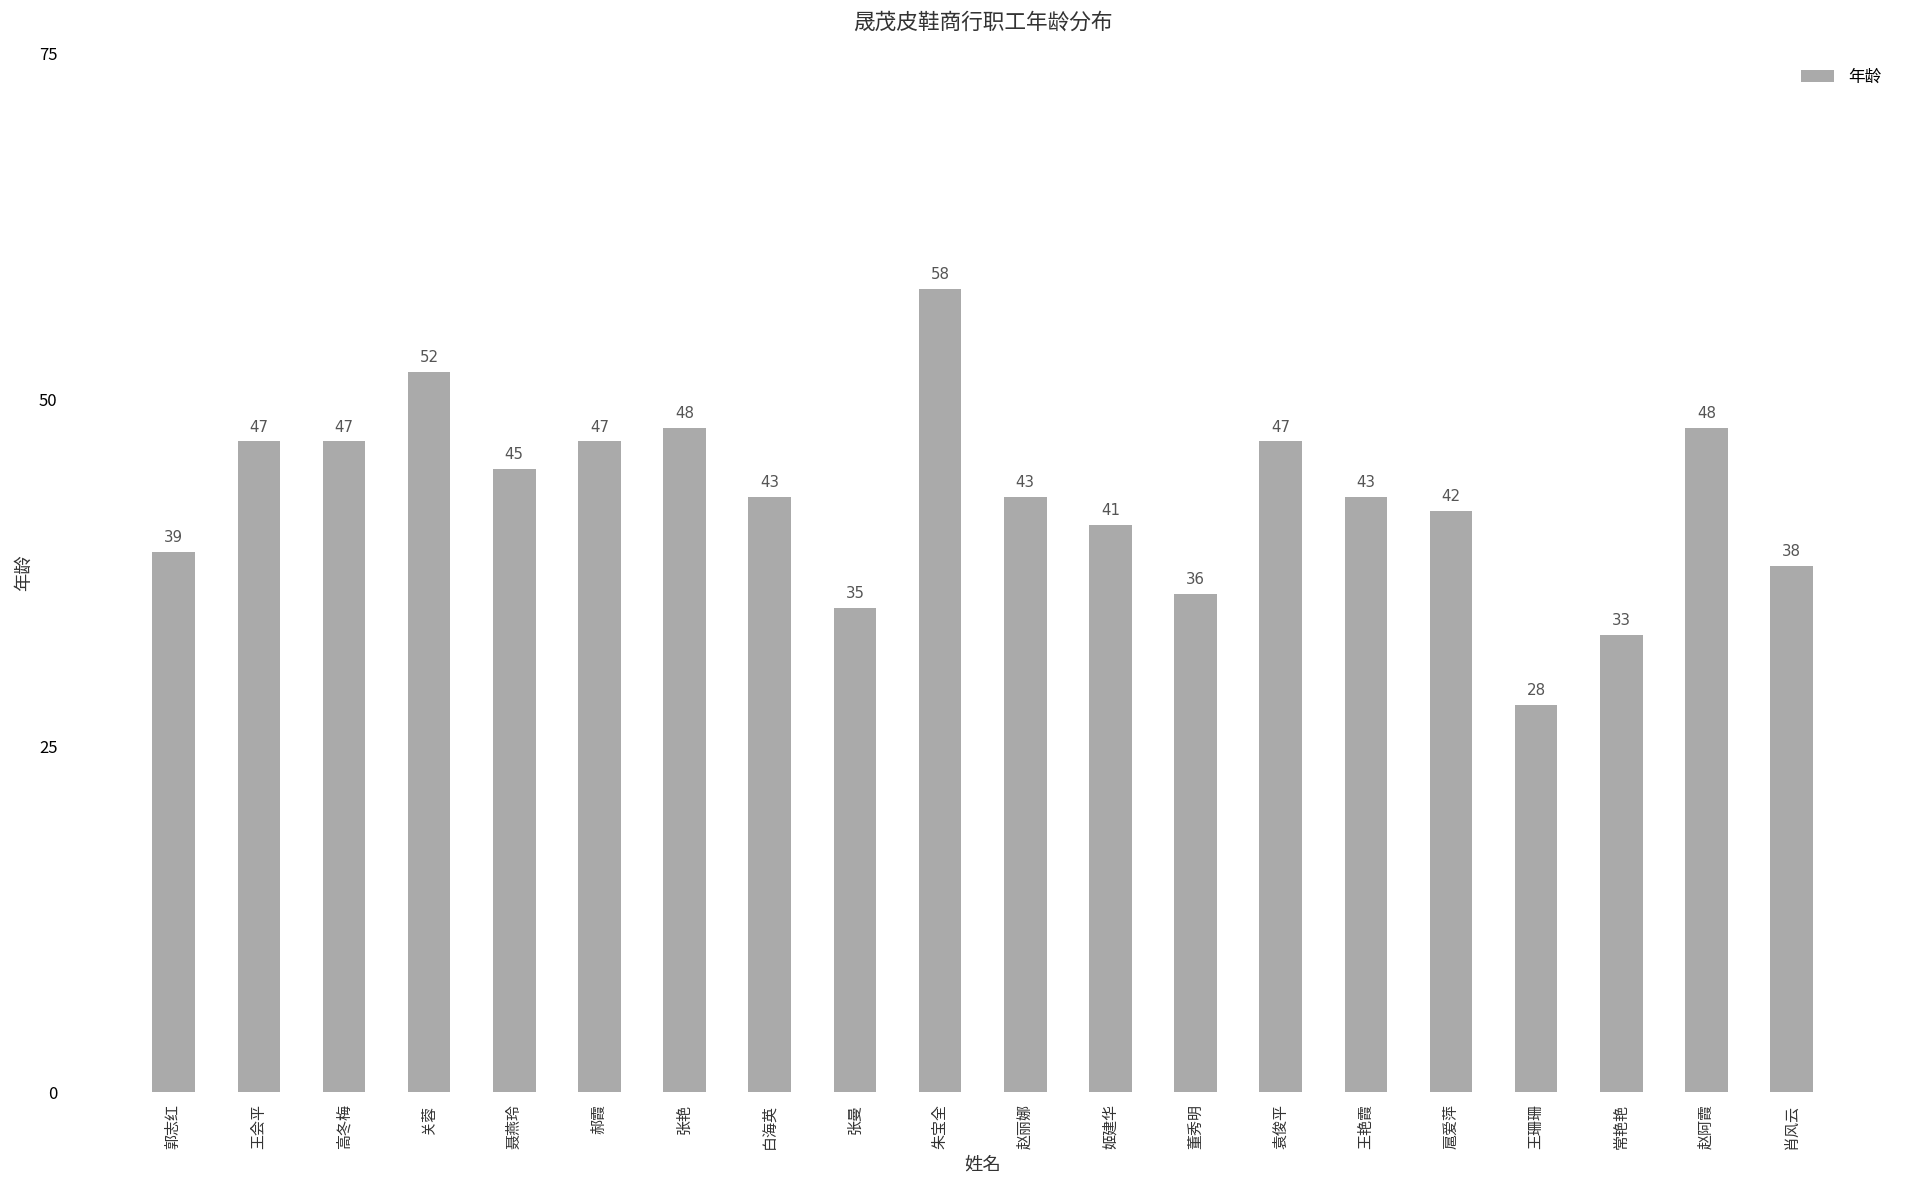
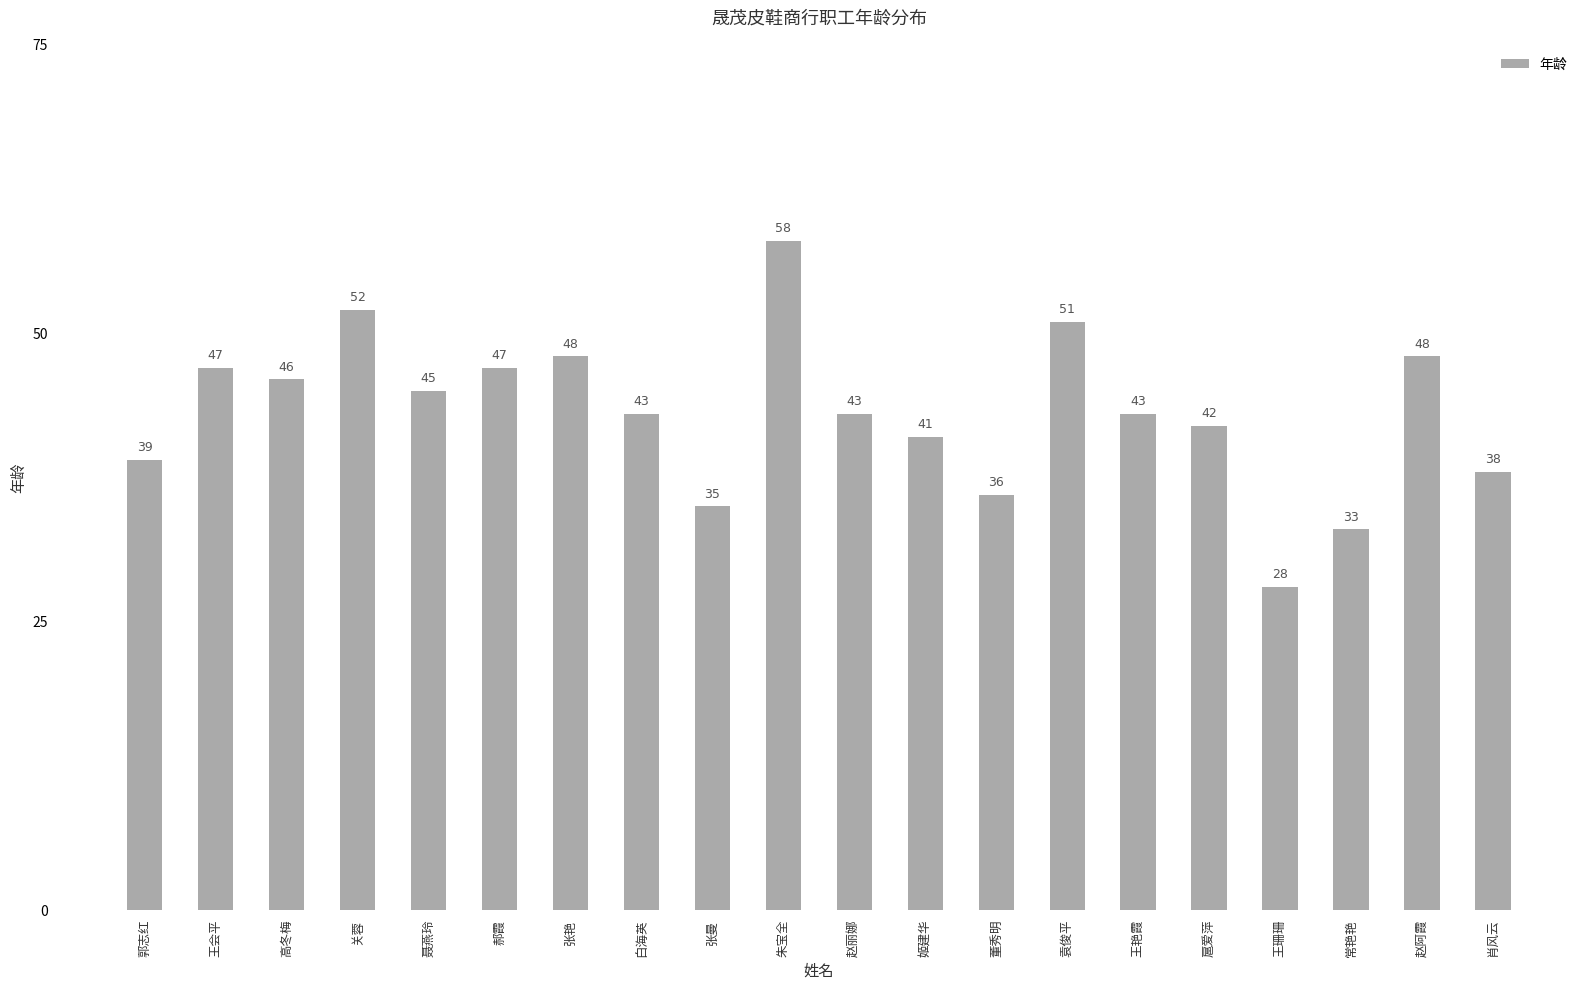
高冬梅: 47 -> 46
袁俊平: 47 -> 51
